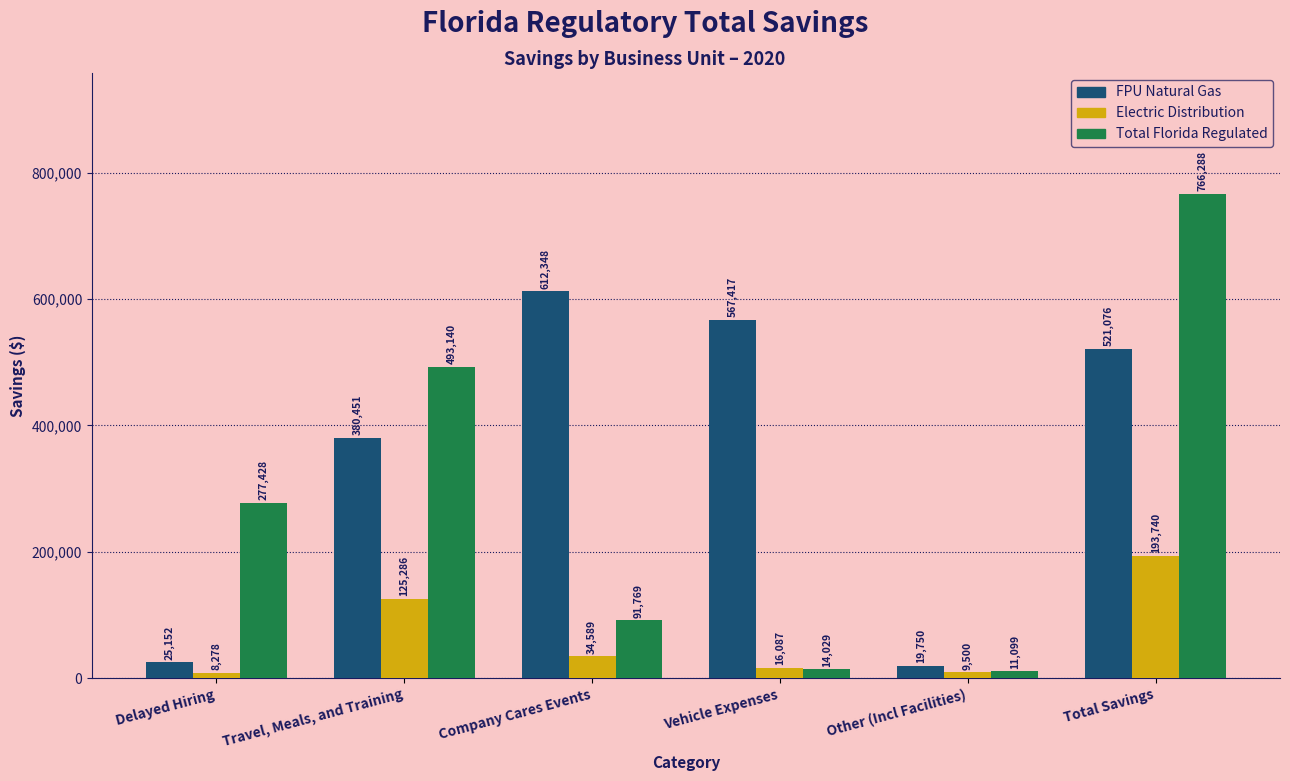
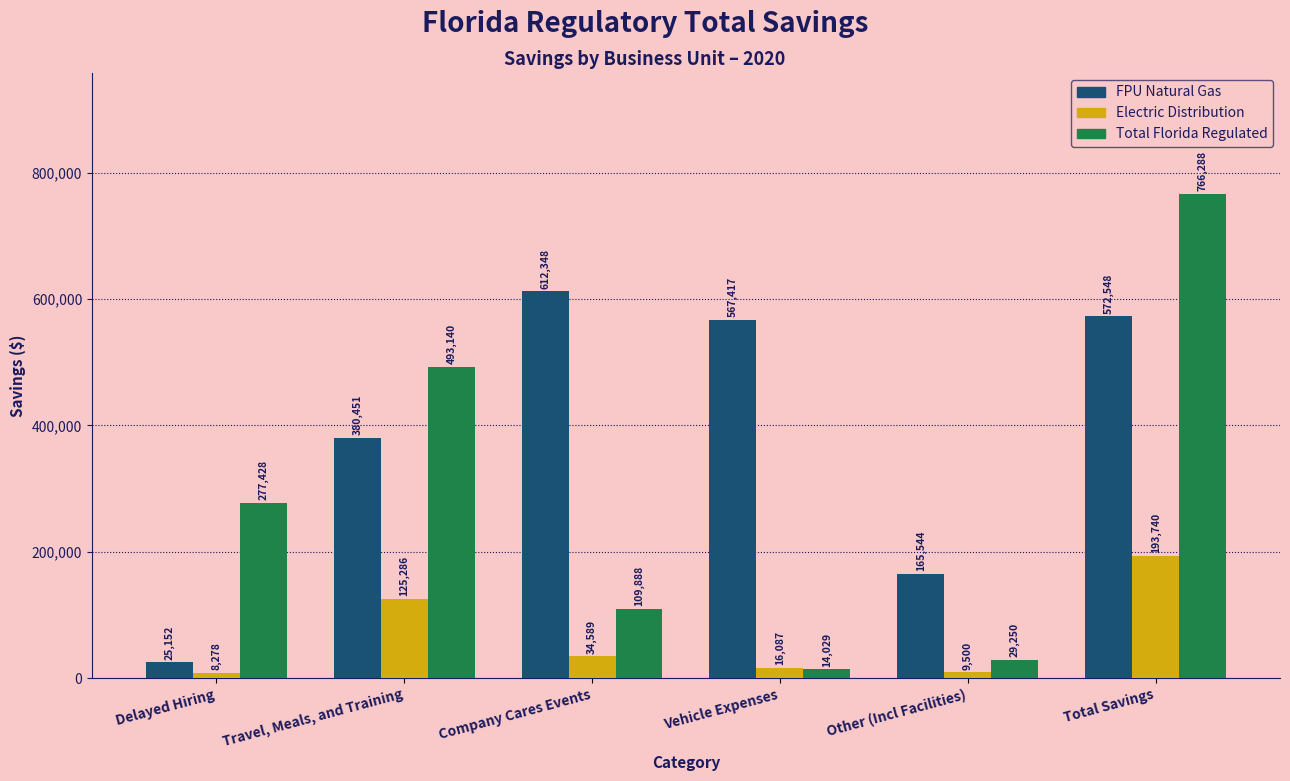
Total Florida Regulated, Company Cares Events: 91,769 -> 109,888
FPU Natural Gas, Other (Incl Facilities): 19,750 -> 165,544
Total Florida Regulated, Other (Incl Facilities): 11,099 -> 29,250
FPU Natural Gas, Total Savings: 521,076 -> 572,548
